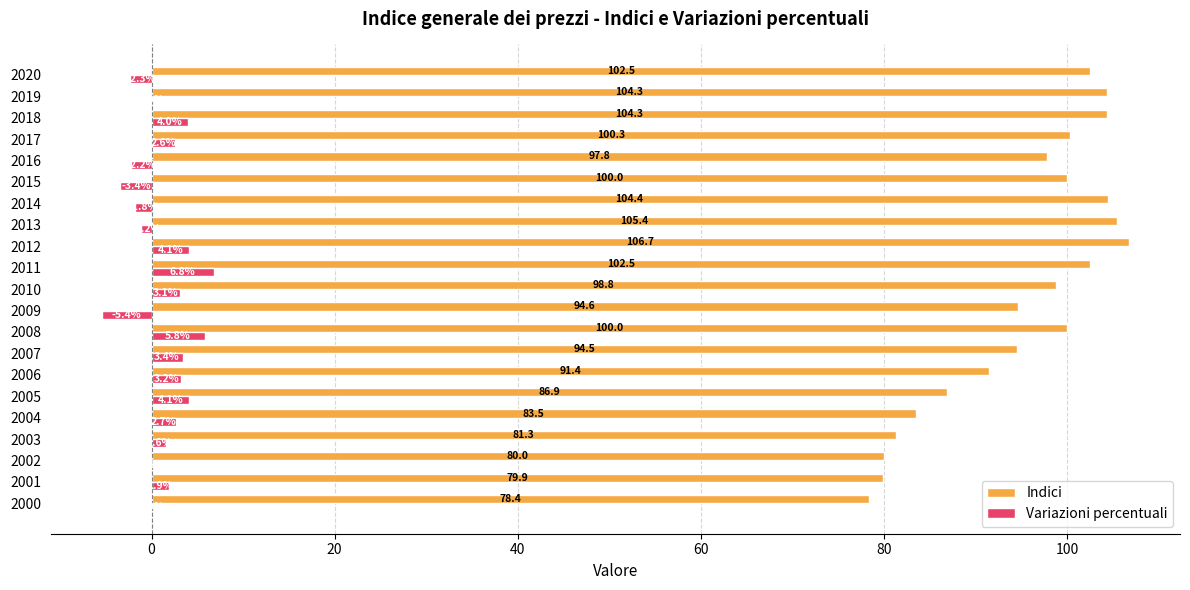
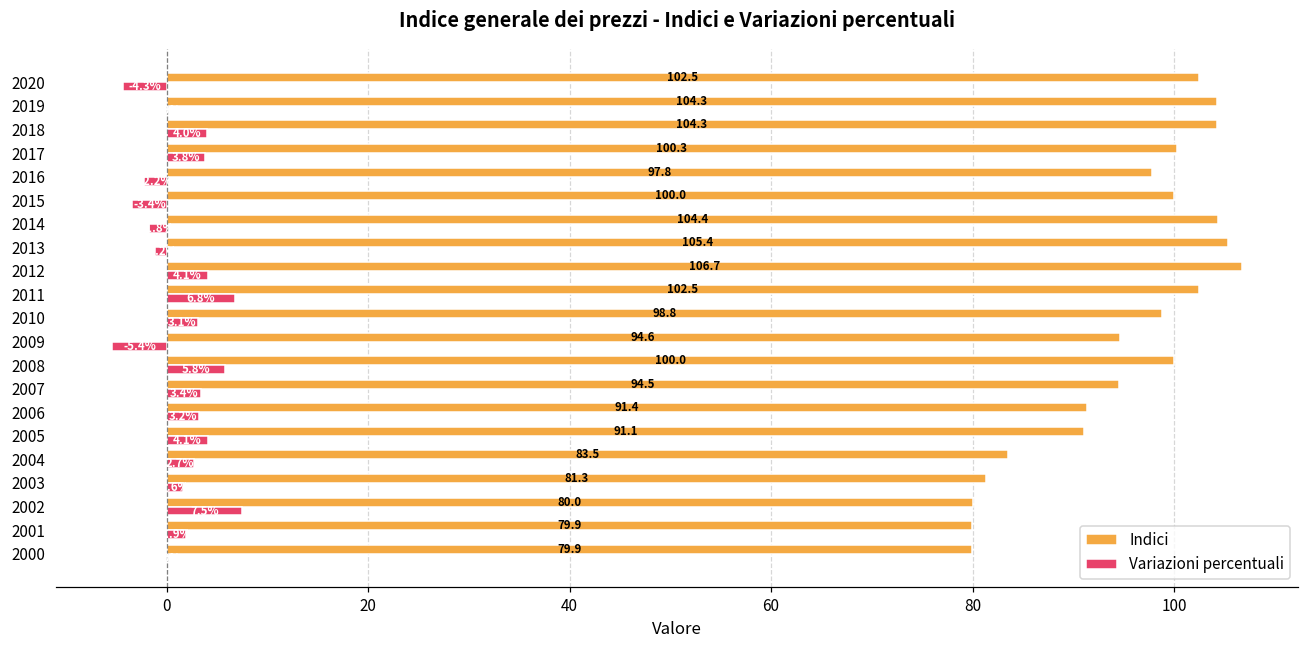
Variazioni percentuali, 2020: -2 -> -4
Variazioni percentuali, 2017: 2.6% -> 3.8%
Indici, 2005: 86.9 -> 91.1
Variazioni percentuali, 2002: 0 -> 8
Indici, 2000: 78.4 -> 79.9
